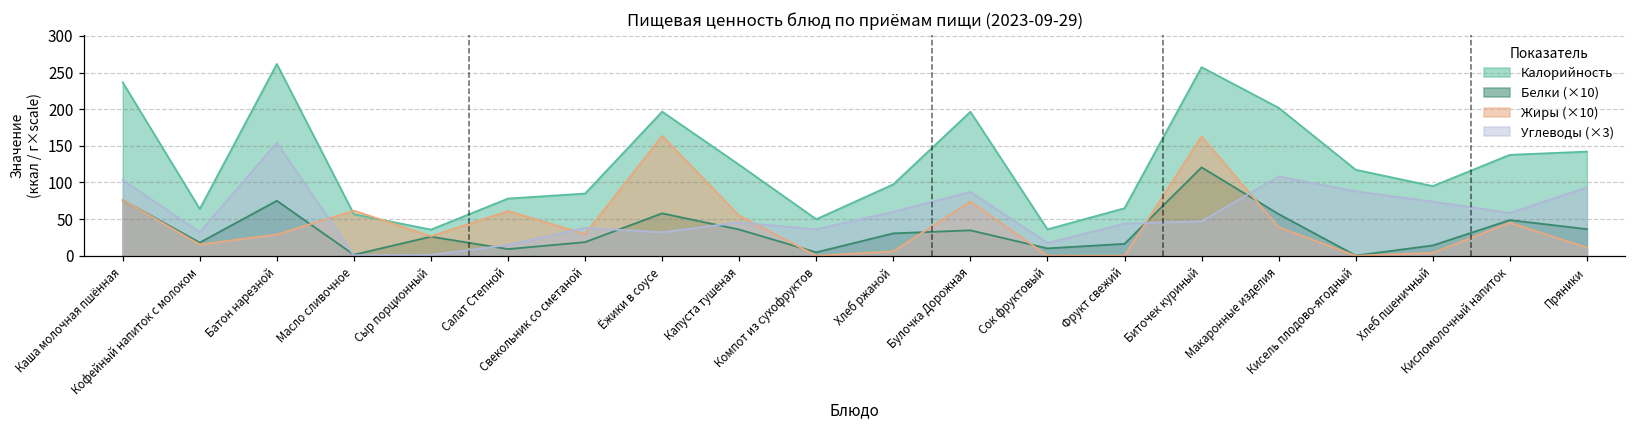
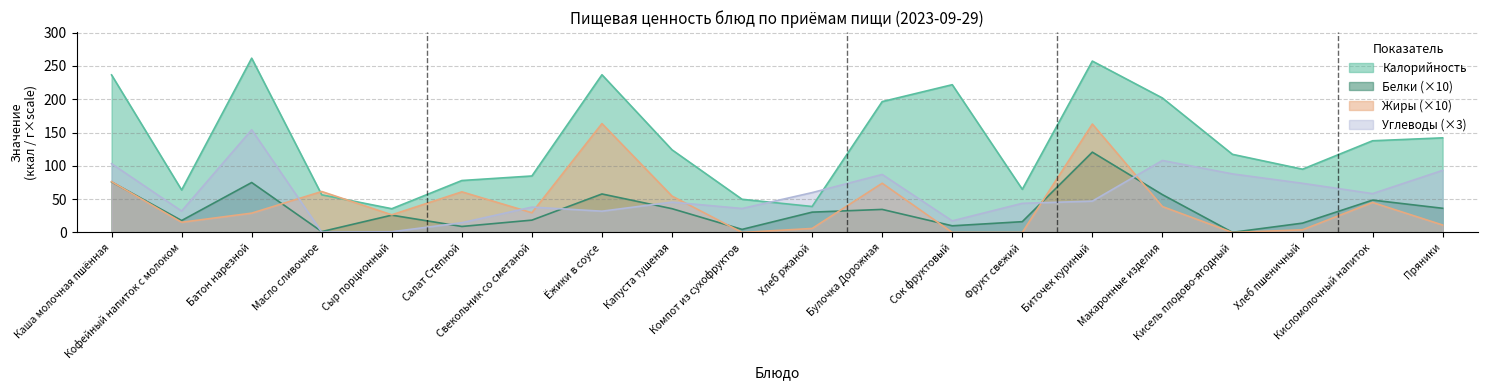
Калорийность, Ёжики в соусе: 200 -> 240
Калорийность, Хлеб ржаной: 100 -> 40
Калорийность, Сок фруктовый: 40 -> 220
